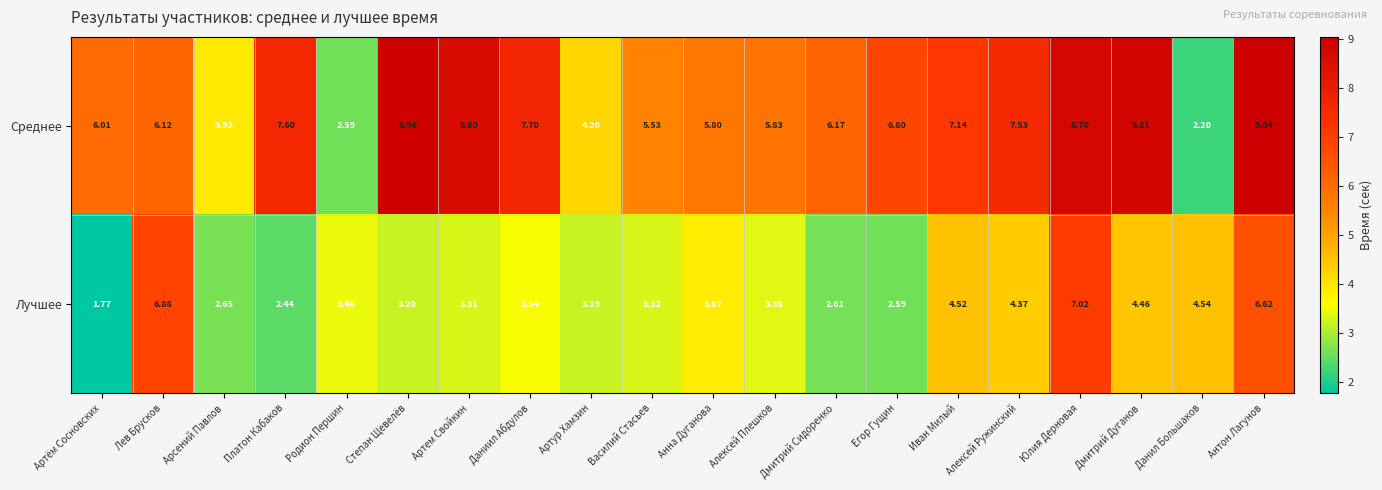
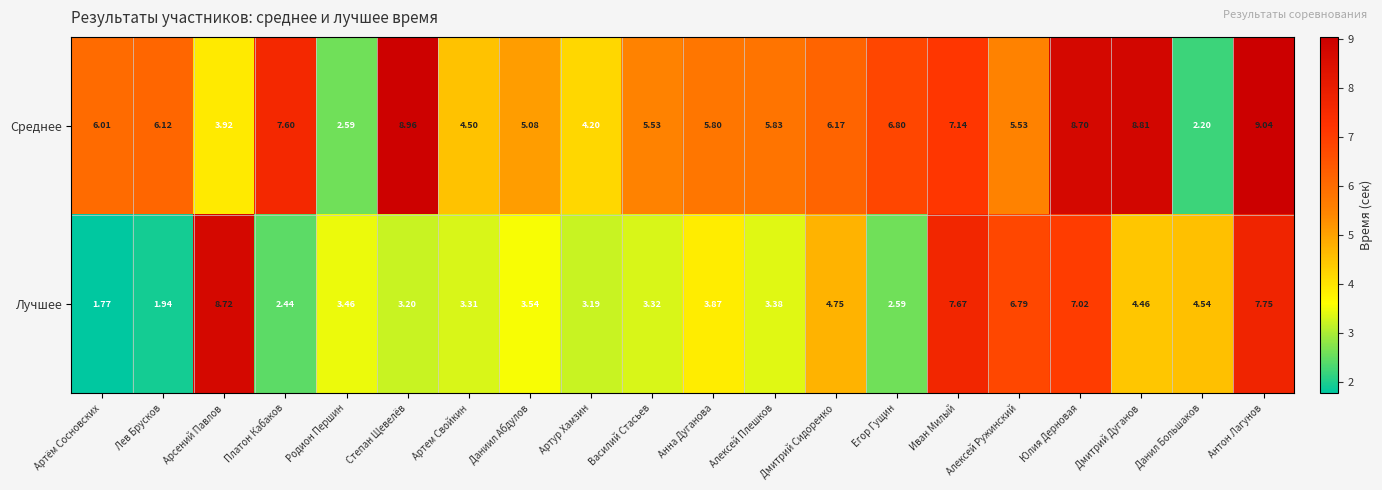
Среднее, Артем Свойкин: 8.60 -> 4.50
Среднее, Даниил Абдулов: 7.70 -> 5.08
Среднее, Алексей Ружинский: 7.53 -> 5.53
Лучшее, Лев Брусков: 6.88 -> 1.94
Лучшее, Арсений Павлов: 2.65 -> 8.72
Лучшее, Дмитрий Сидоренко: 2.61 -> 4.75
Лучшее, Иван Милый: 4.52 -> 7.67
Лучшее, Алексей Ружинский: 4.37 -> 6.79
Лучшее, Антон Лагунов: 6.62 -> 7.75
